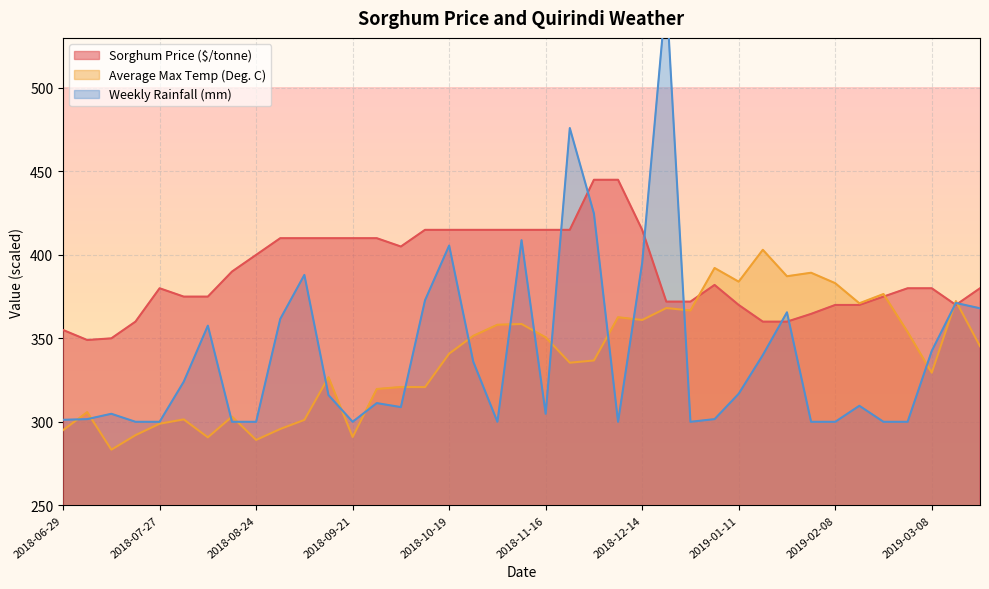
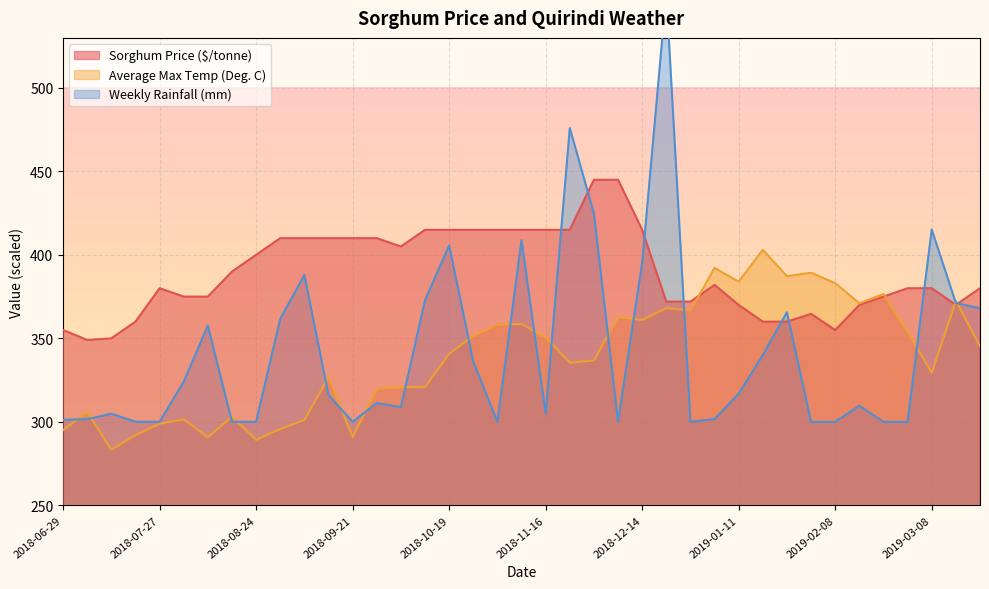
Sorghum Price ($/tonne), 2019-02-08: 370 -> 355
Weekly Rainfall (mm), 2019-03-08: 342 -> 415
